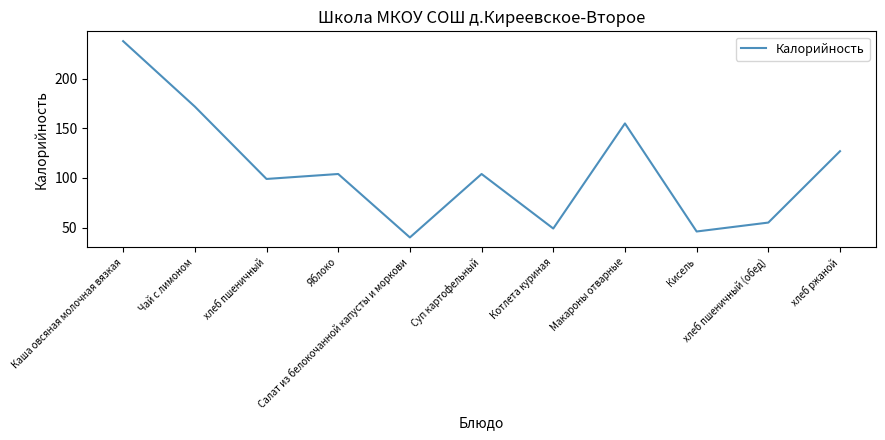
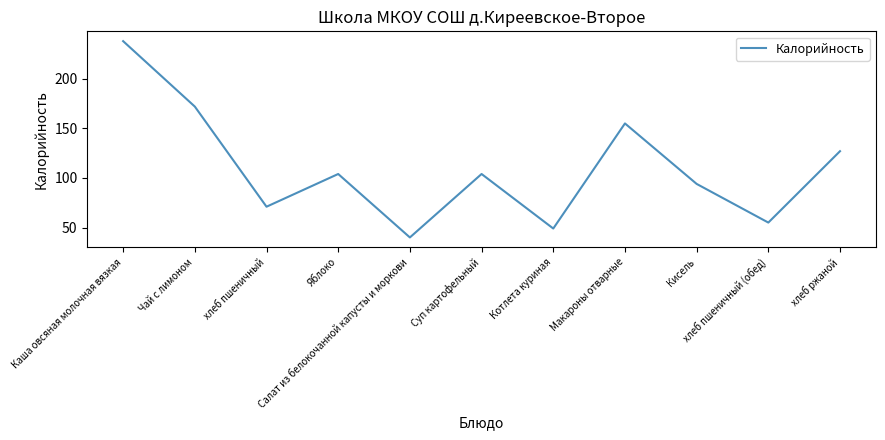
хлеб пшеничный: 100 -> 70
Кисель: 50 -> 90
